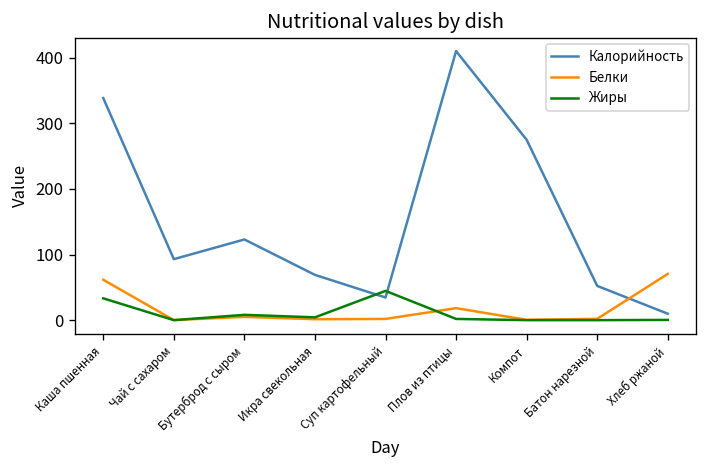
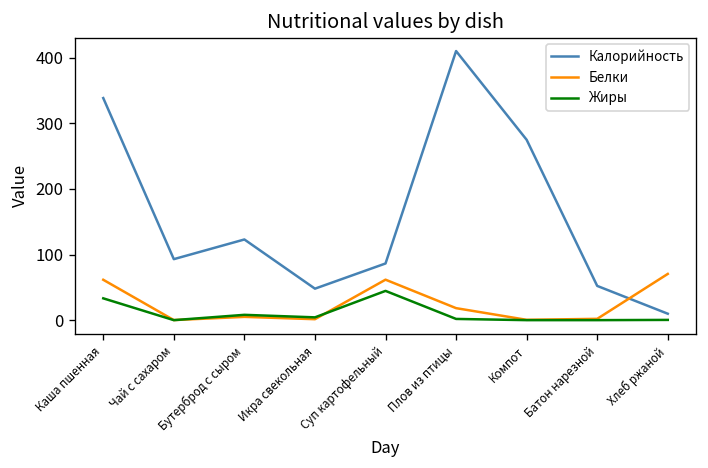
Калорийность, Икра свекольная: 70 -> 50
Калорийность, Суп картофельный: 30 -> 90
Белки, Суп картофельный: 0 -> 60
